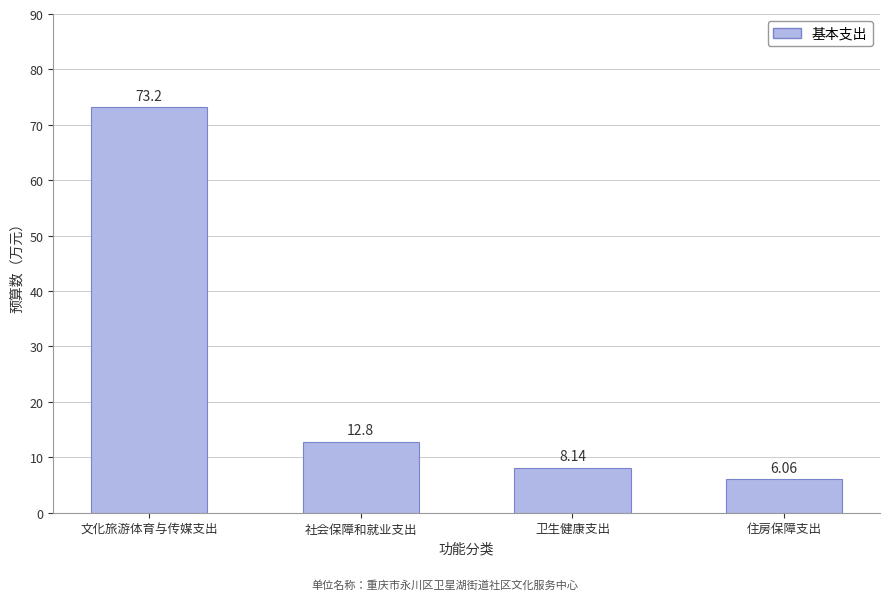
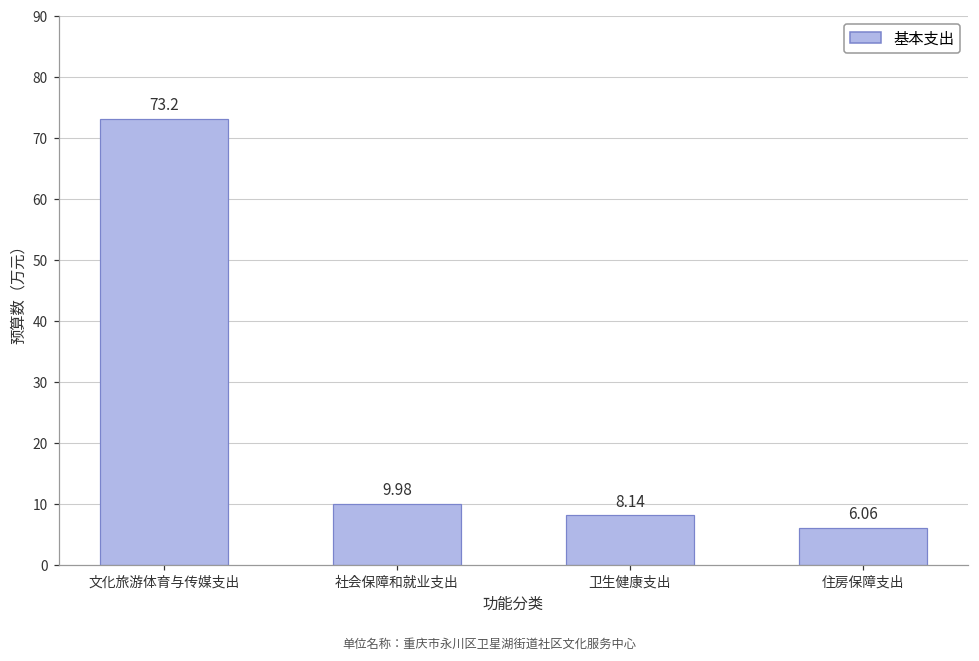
社会保障和就业支出: 12.8 -> 9.98
